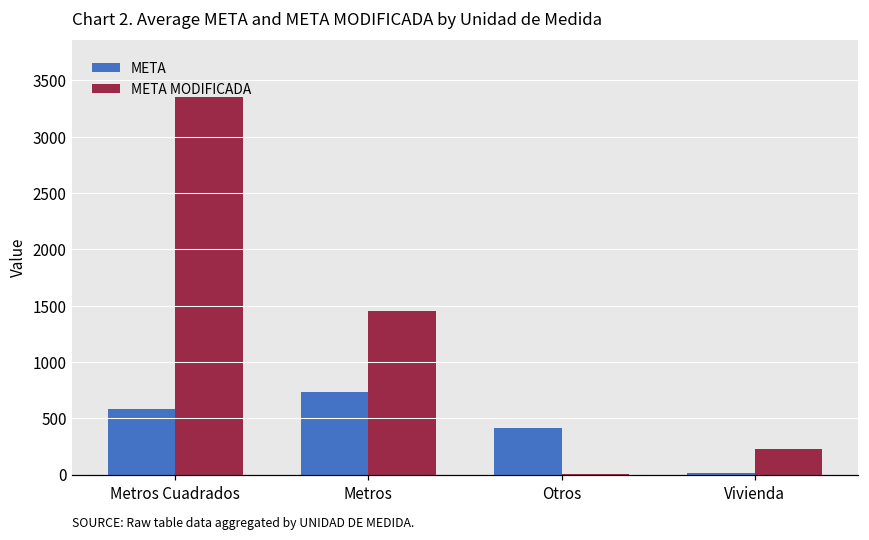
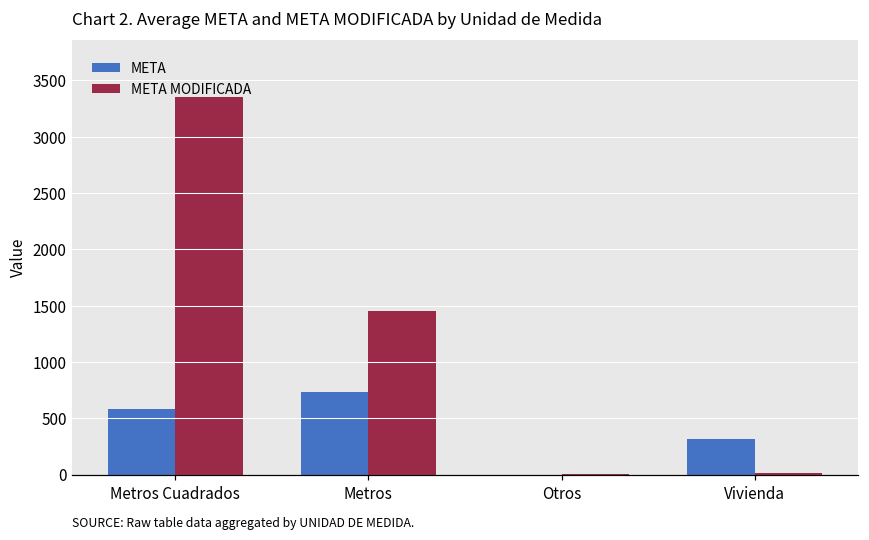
META, Otros: 410 -> 0
META, Vivienda: 10 -> 320
META MODIFICADA, Vivienda: 230 -> 10
